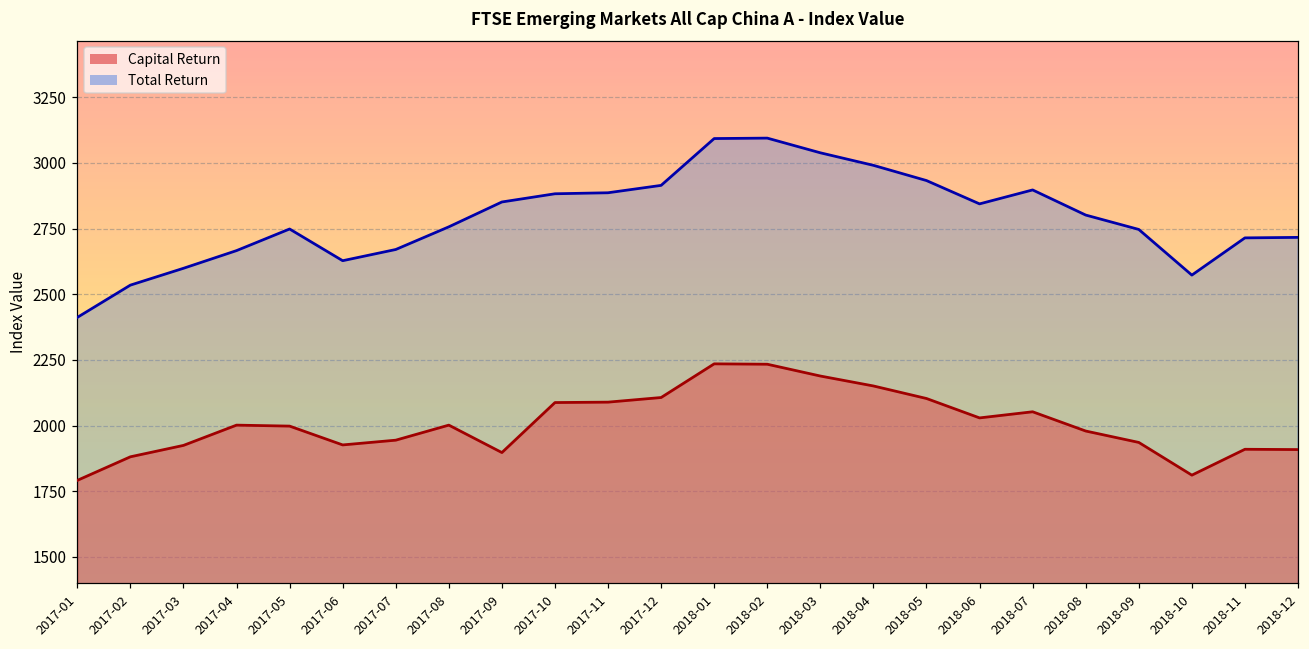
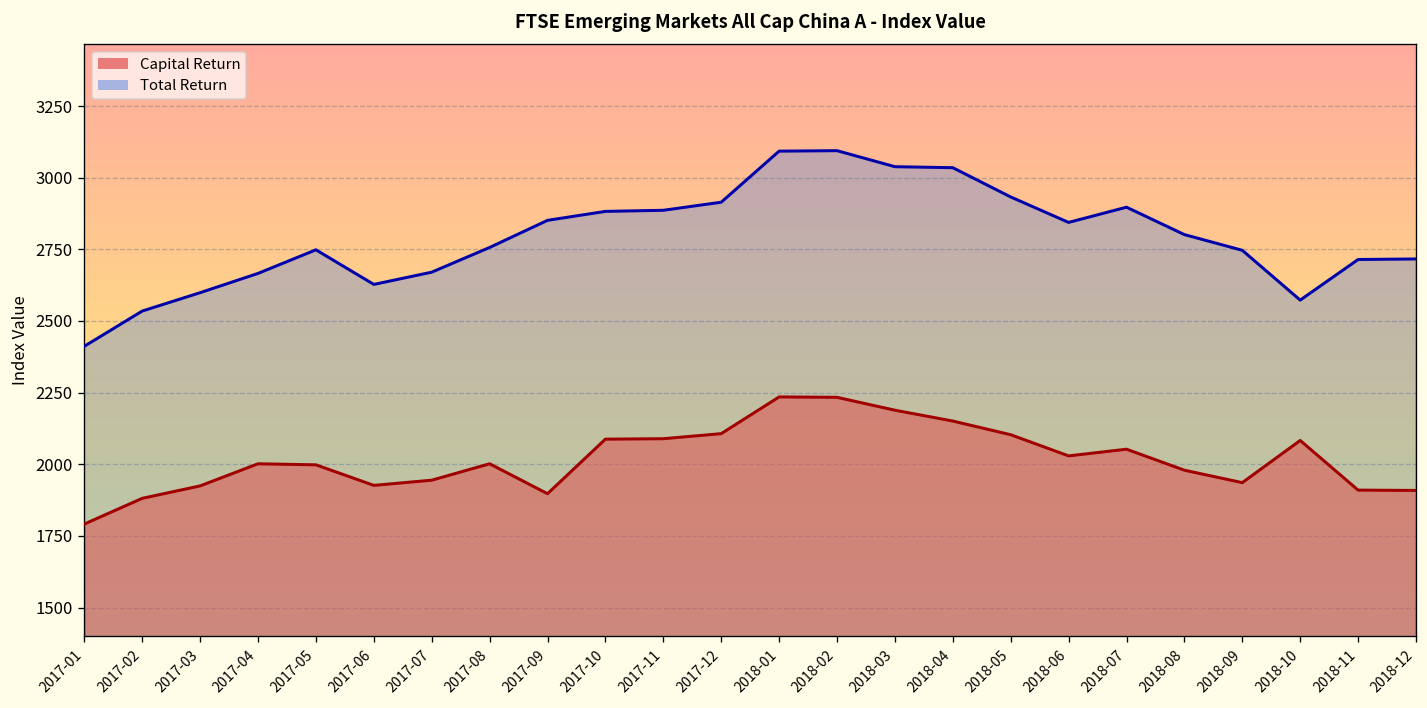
Total Return, 2018-04: 2990 -> 3030
Capital Return, 2018-10: 1810 -> 2080
